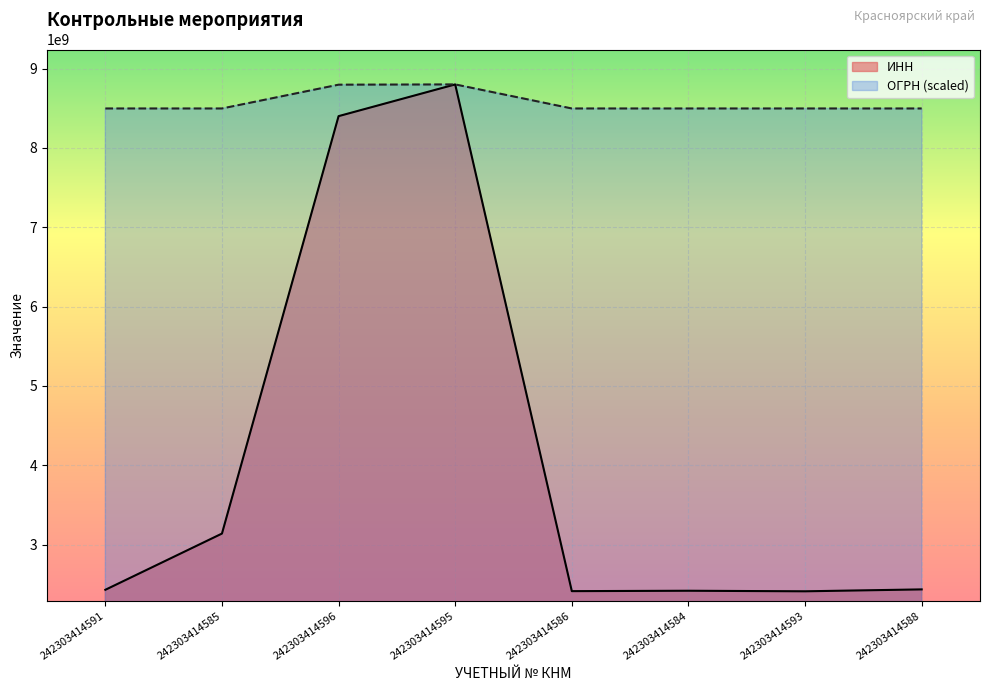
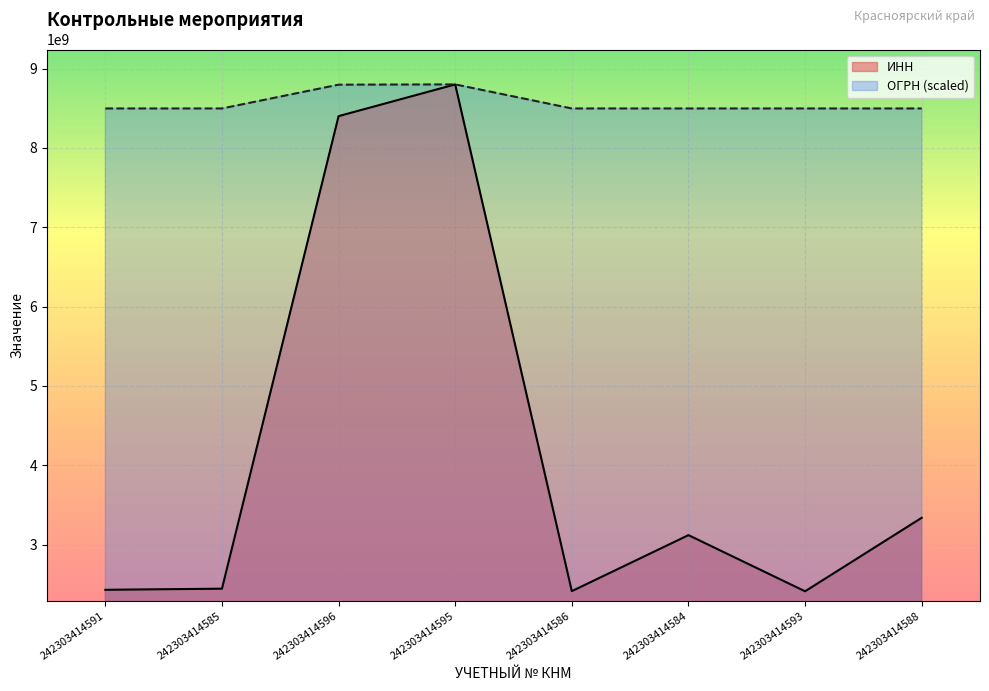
ИНН, 242303414585: 3100000000 -> 2400000000
ИНН, 242303414584: 2400000000 -> 3100000000
ИНН, 242303414588: 2400000000 -> 3300000000
